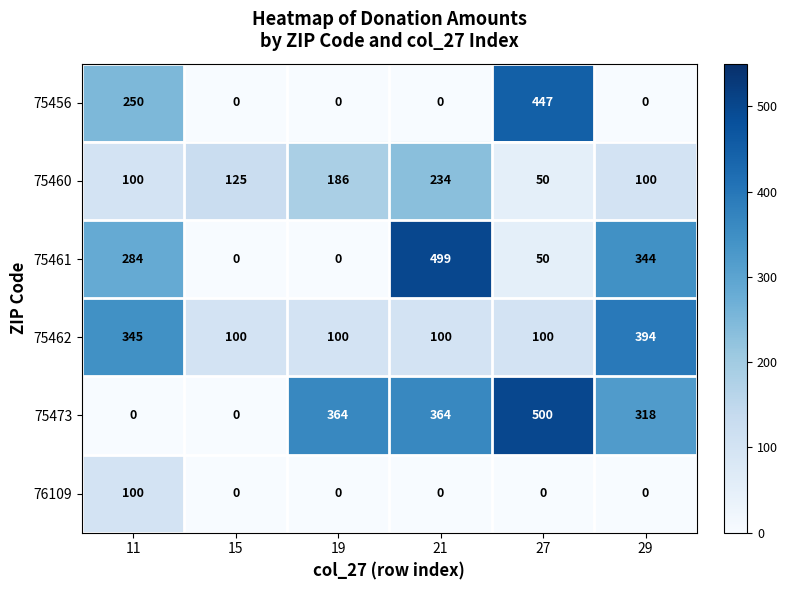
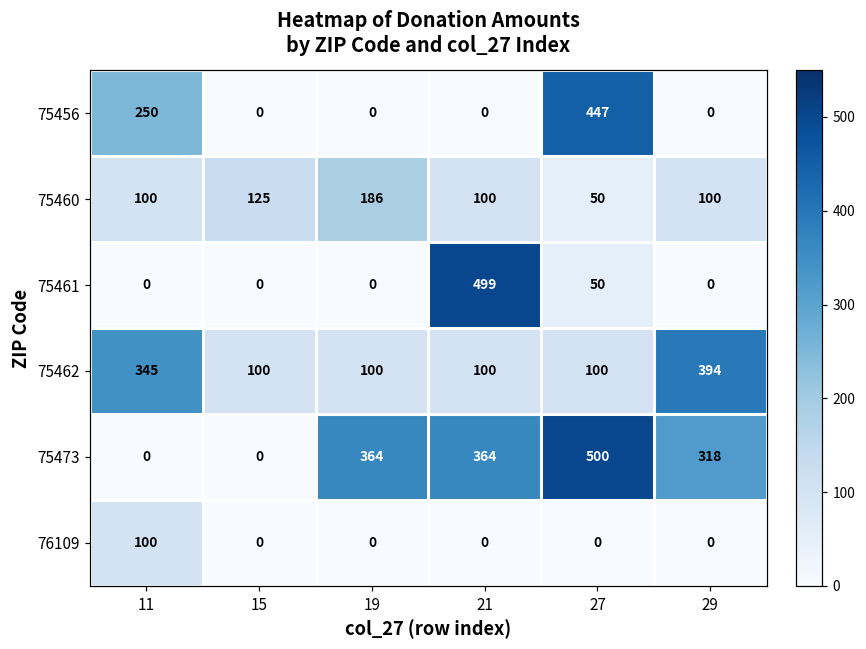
75460, 21: 234 -> 100
75461, 11: 284 -> 0
75461, 29: 344 -> 0
